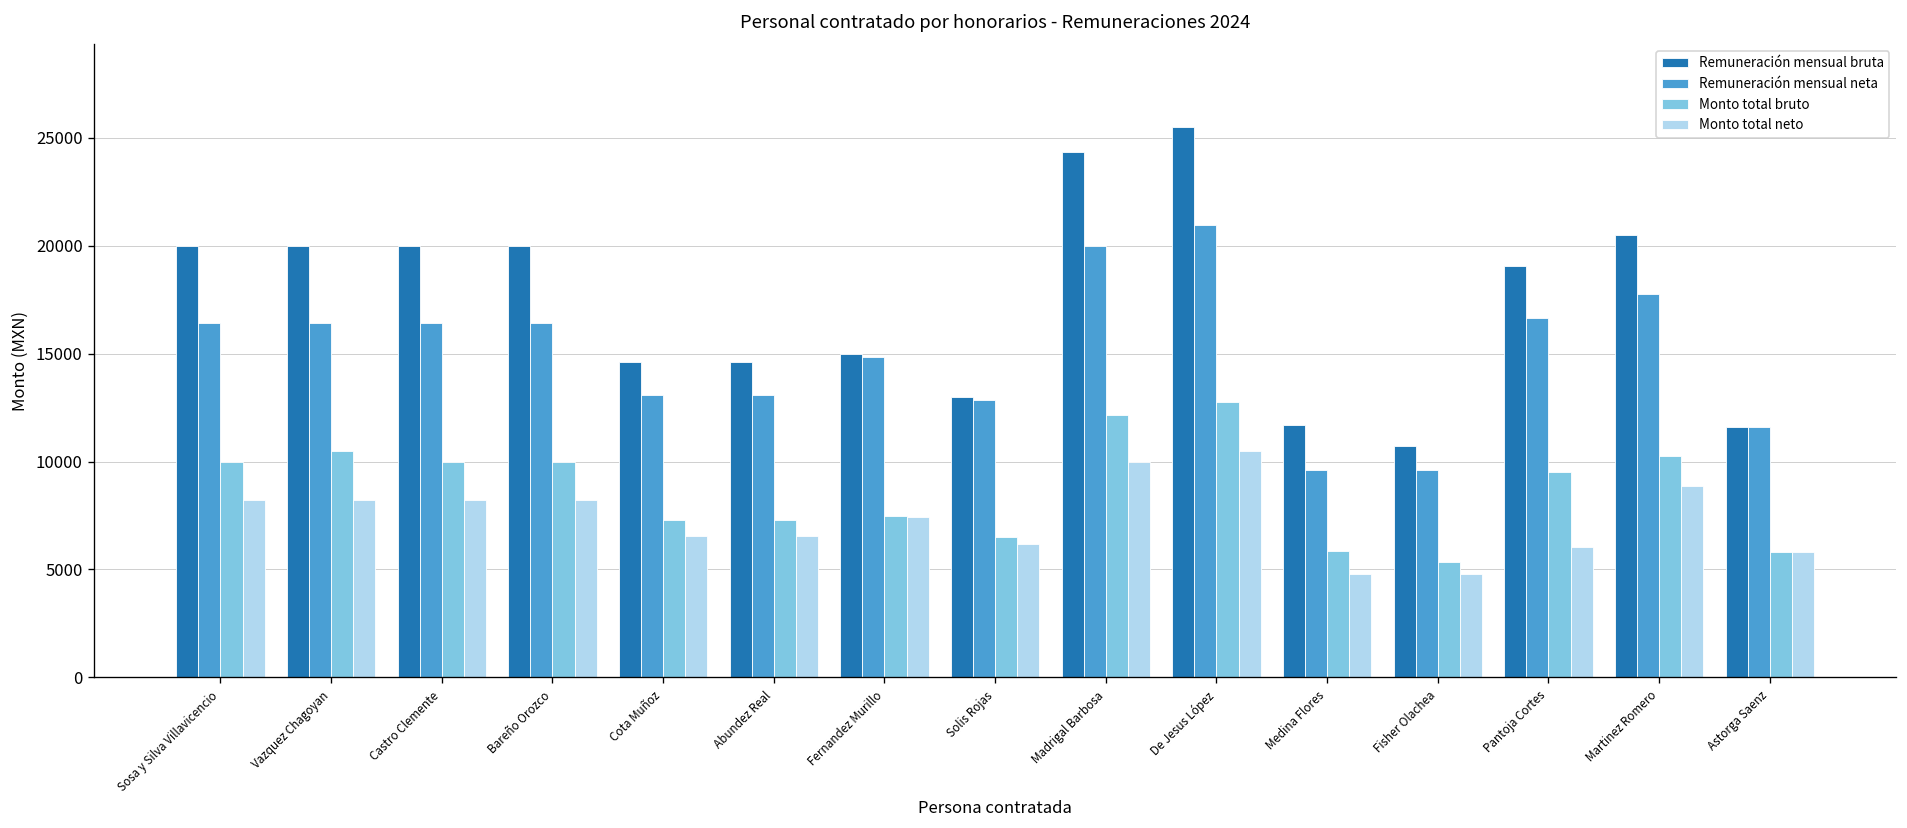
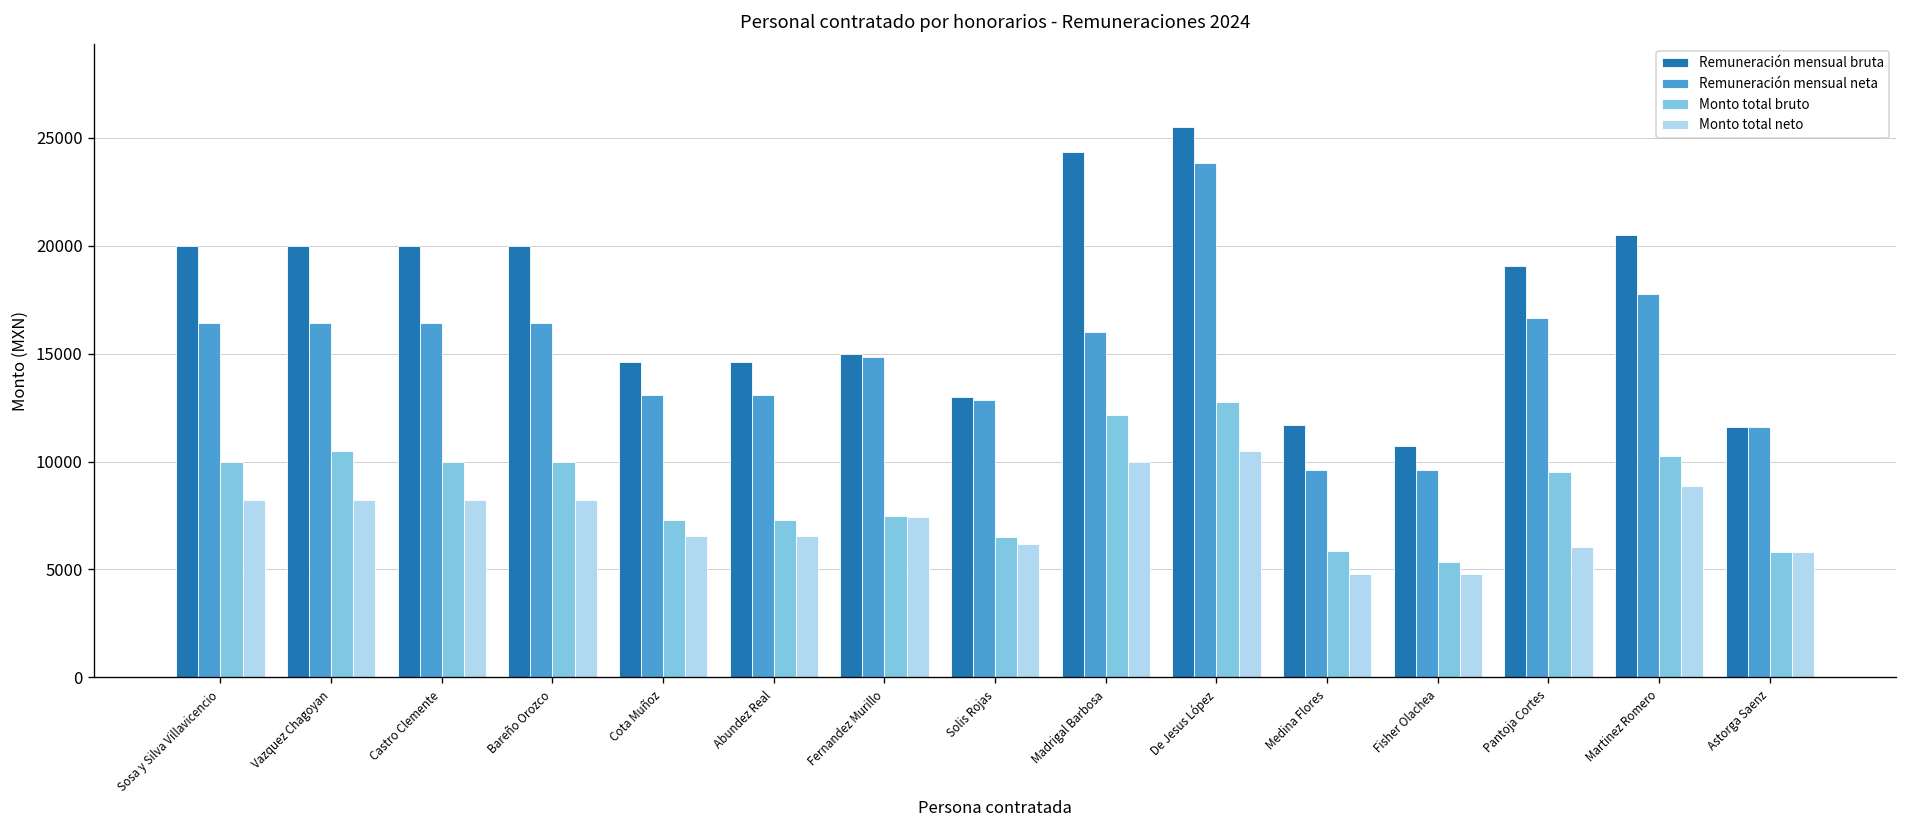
Remuneración mensual neta, Madrigal Barbosa: 20000 -> 16000
Remuneración mensual neta, De Jesus López: 21000 -> 23800
